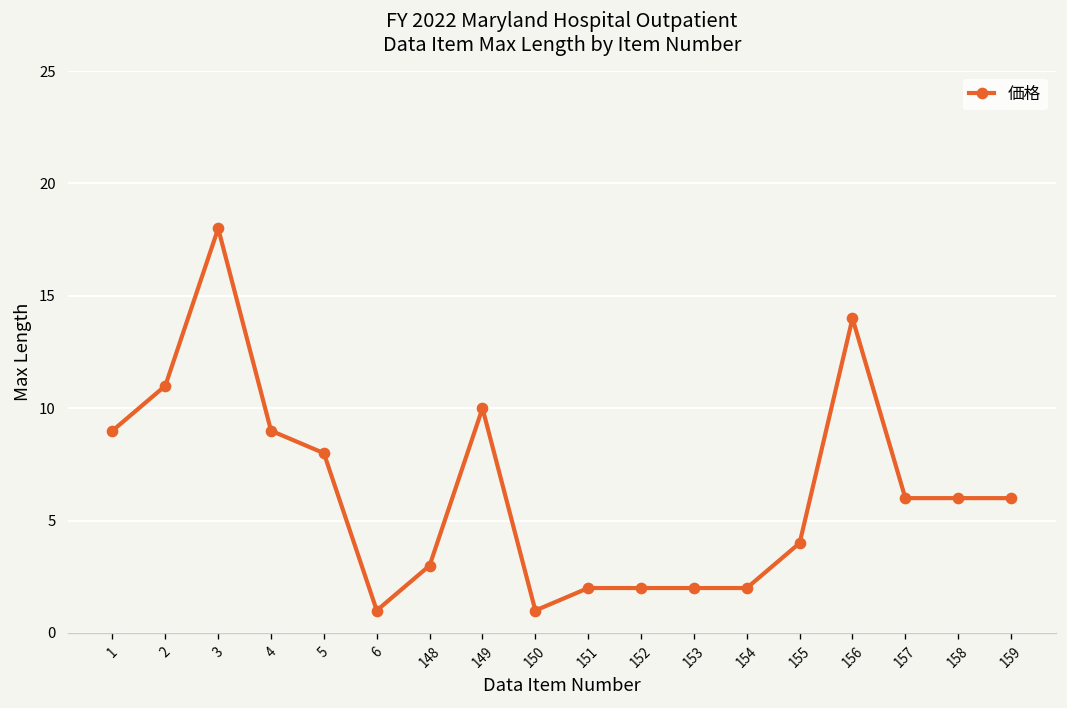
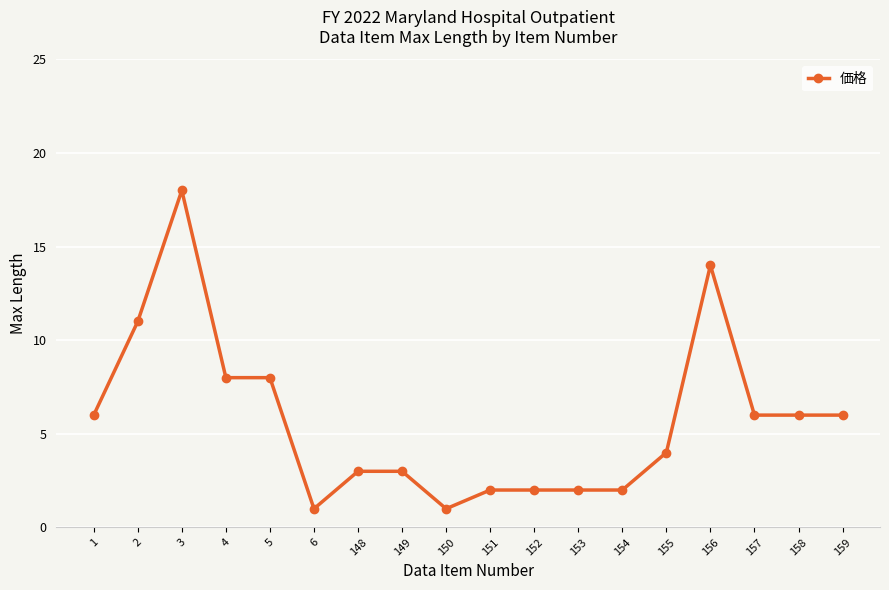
1: 9 -> 6
4: 9 -> 8
149: 10 -> 3
